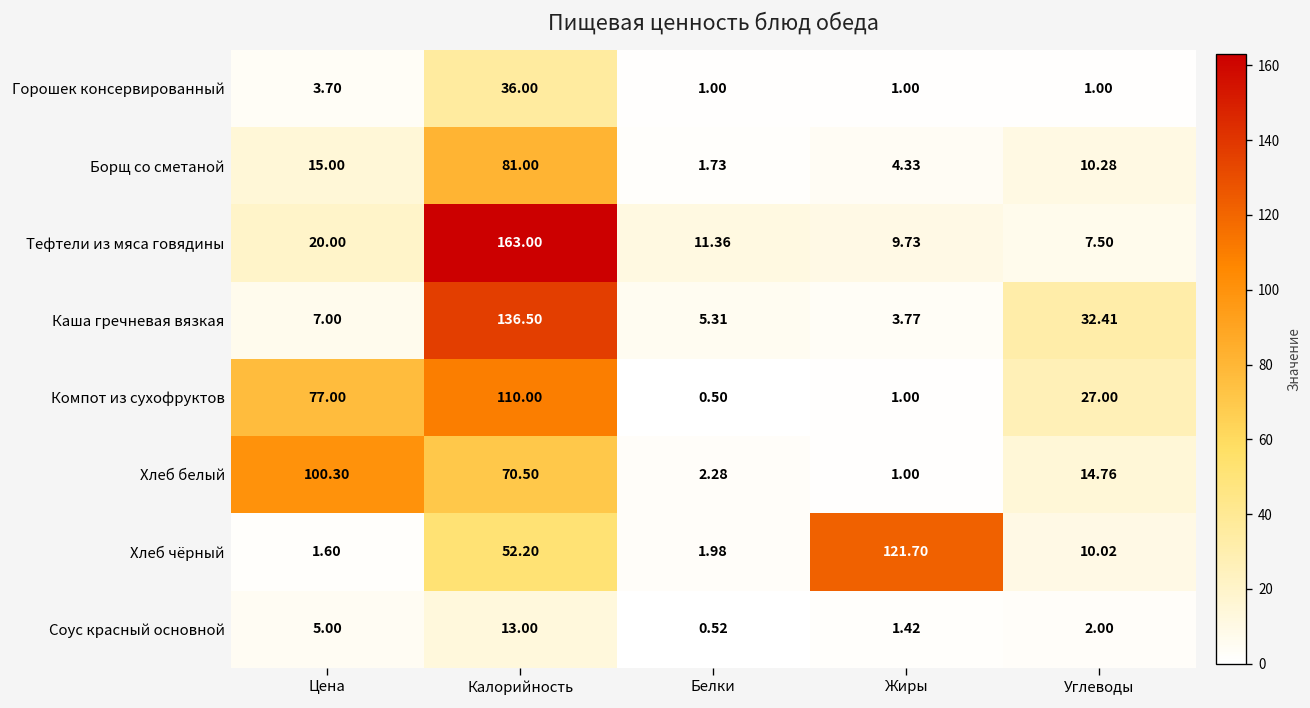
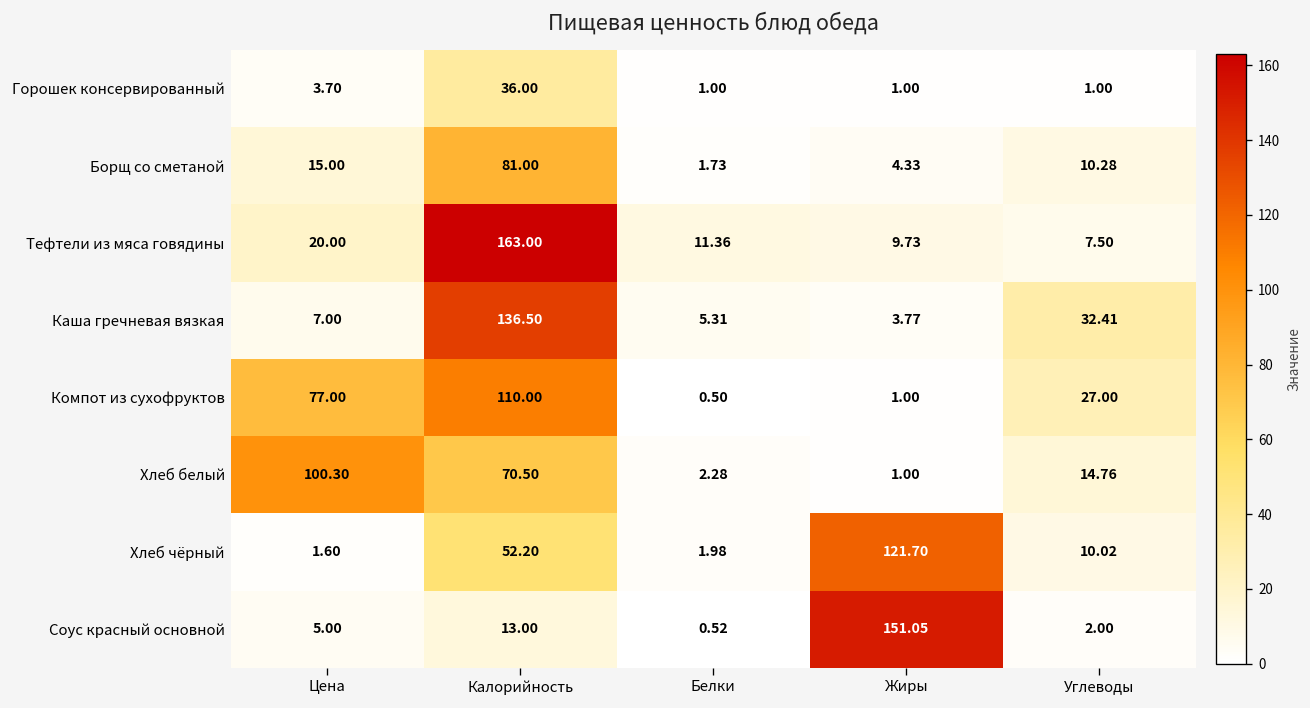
Соус красный основной, Жиры: 1.42 -> 151.05
